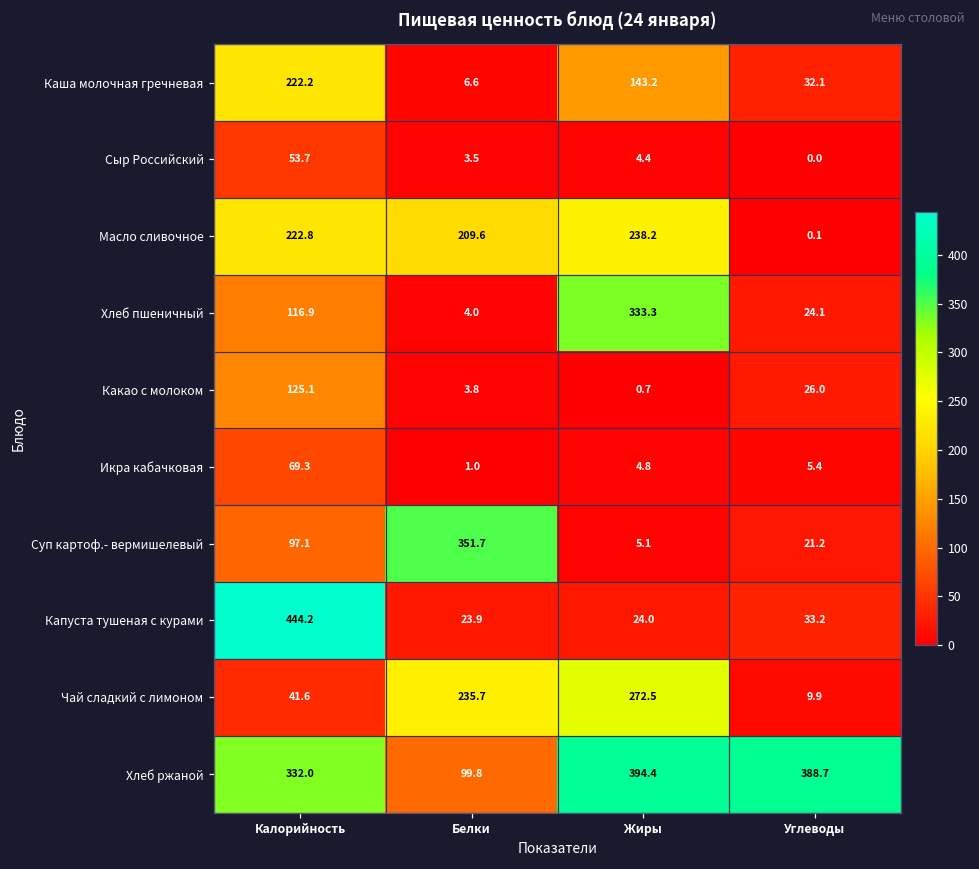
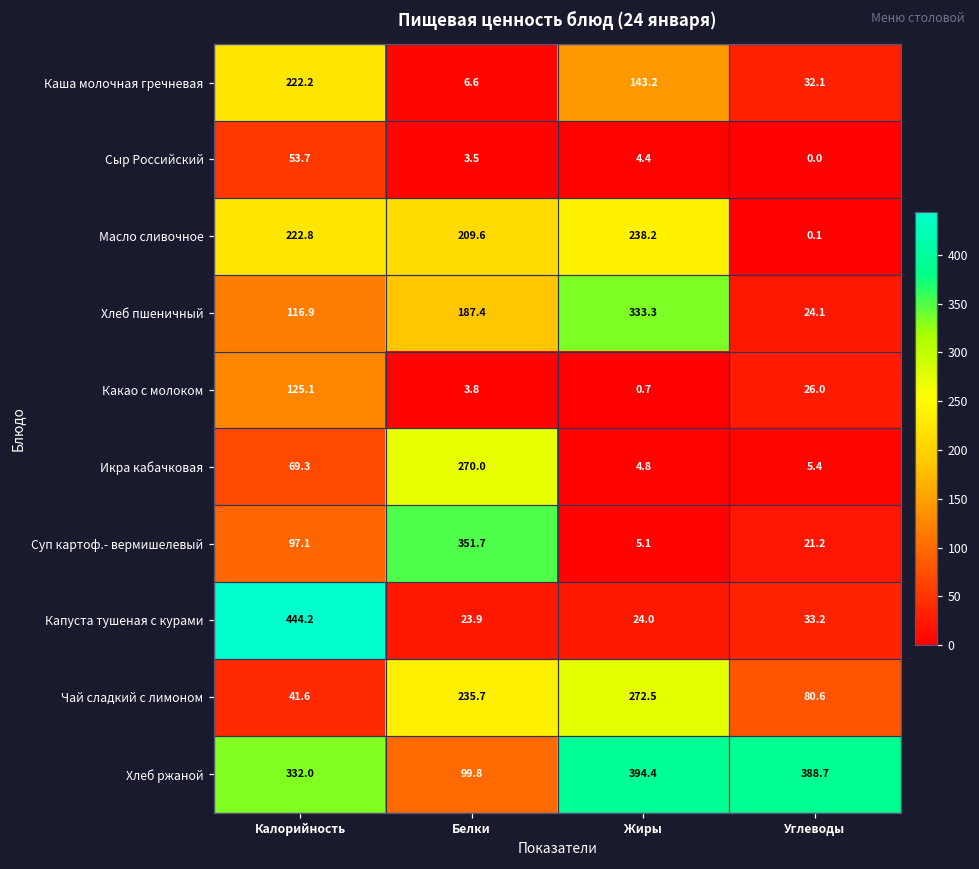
Хлеб пшеничный, Белки: 4.0 -> 187.4
Икра кабачковая, Белки: 1.0 -> 270.0
Чай сладкий с лимоном, Углеводы: 9.9 -> 80.6
